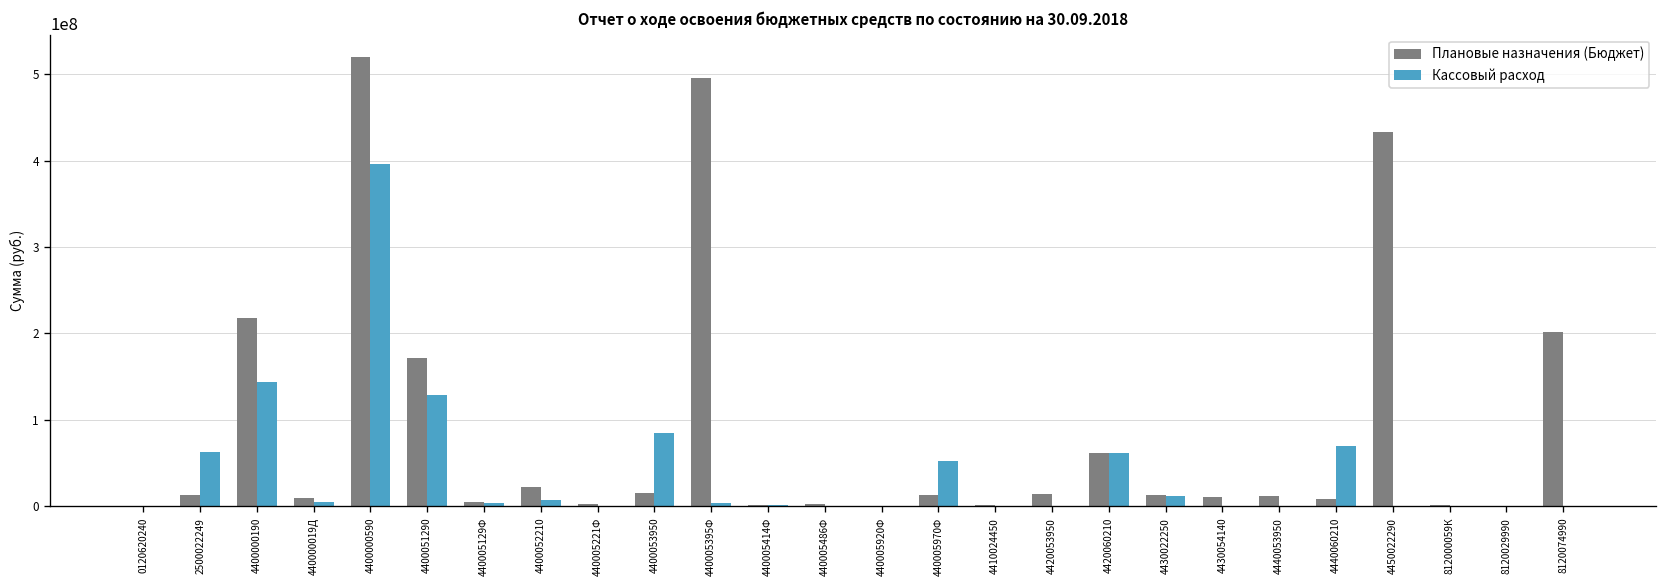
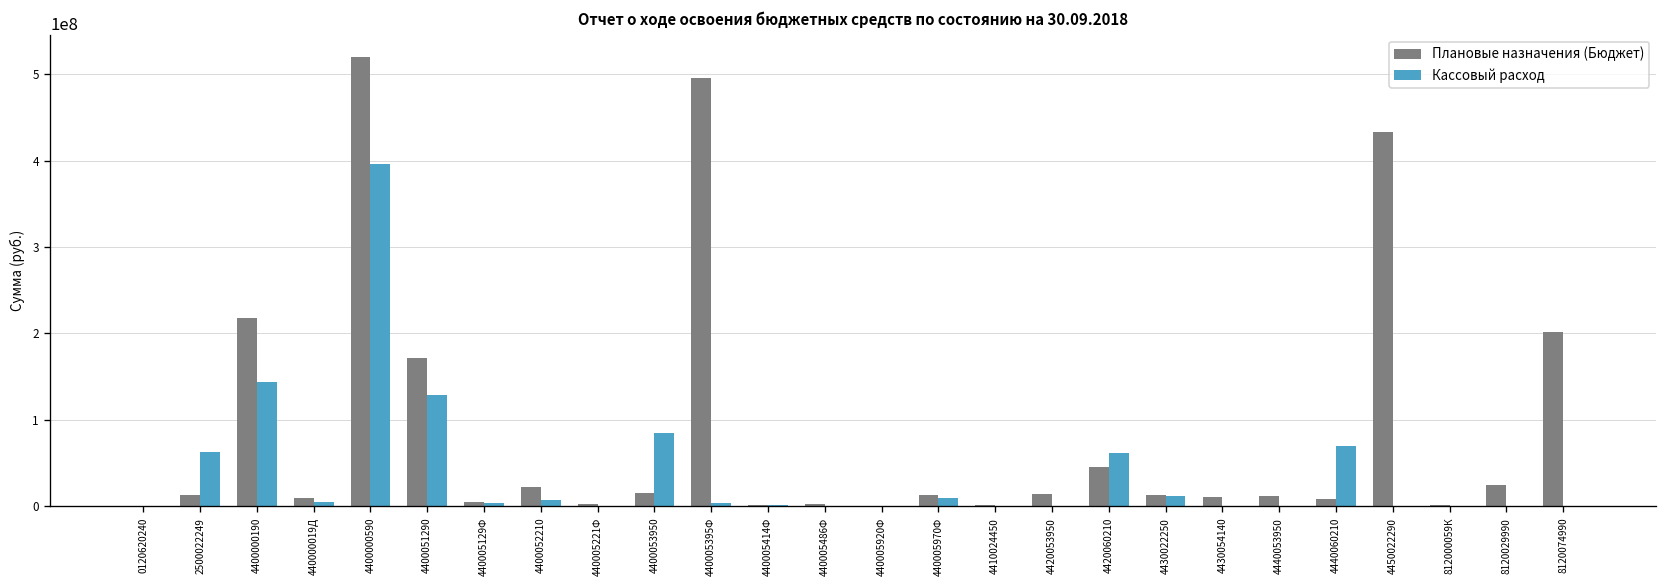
Кассовый расход, 440005970Ф: 50000000 -> 10000000
Плановые назначения (Бюджет), 4420060210: 60000000 -> 50000000
Плановые назначения (Бюджет), 8120029990: 0 -> 20000000
